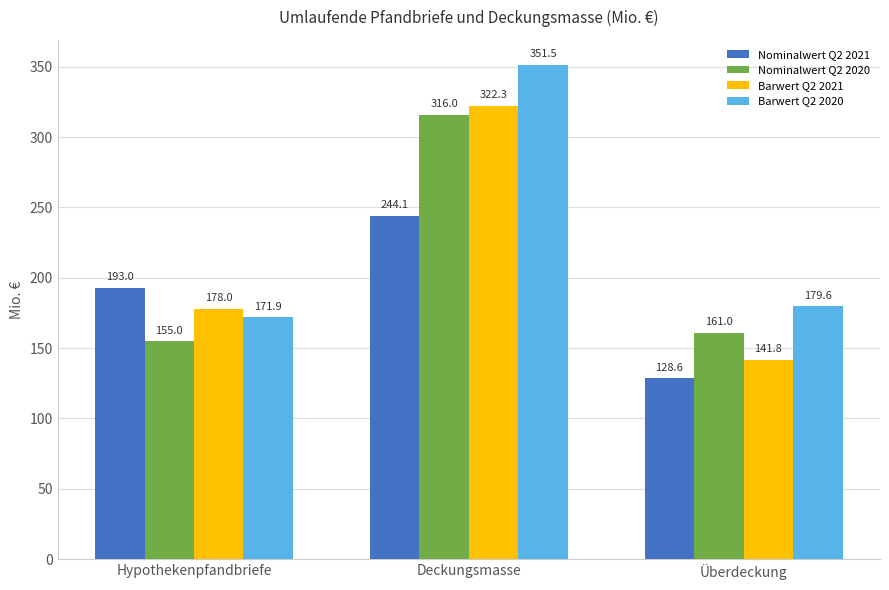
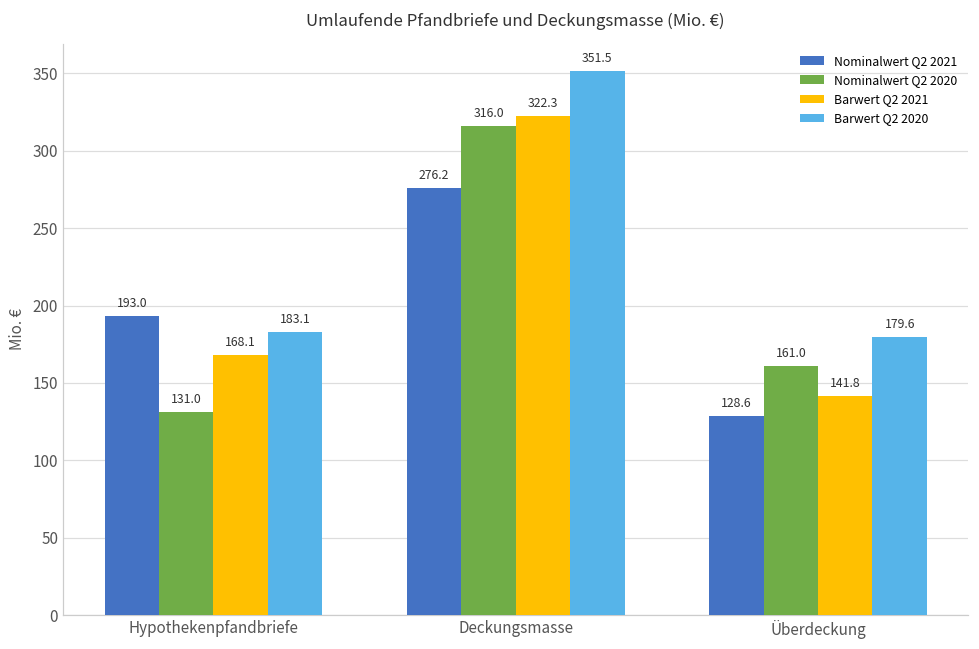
Nominalwert Q2 2020, Hypothekenpfandbriefe: 155.0 -> 131.0
Barwert Q2 2021, Hypothekenpfandbriefe: 178.0 -> 168.1
Barwert Q2 2020, Hypothekenpfandbriefe: 171.9 -> 183.1
Nominalwert Q2 2021, Deckungsmasse: 244.1 -> 276.2
